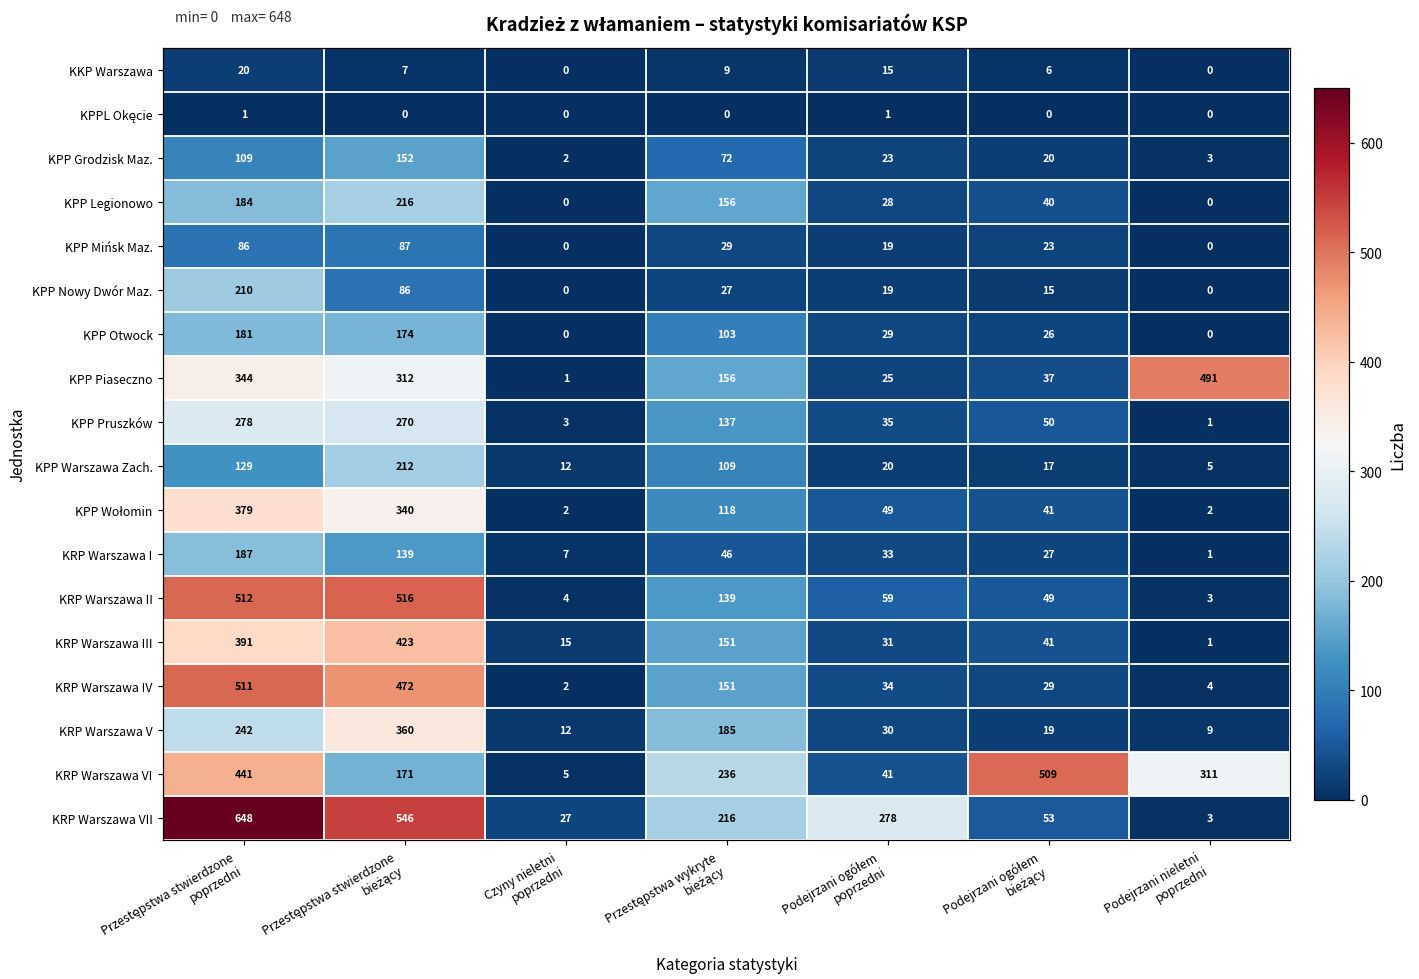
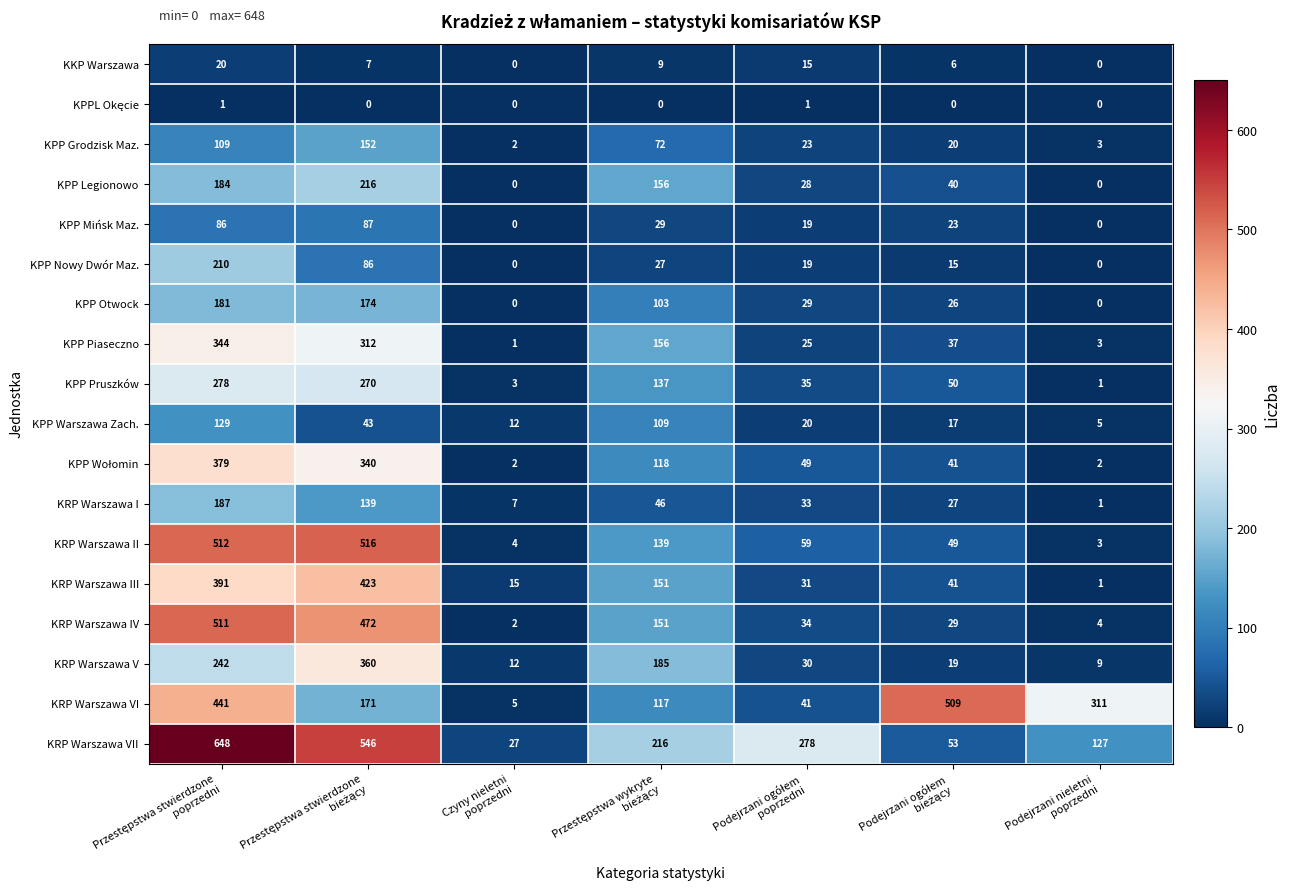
KPP Piaseczno, Podejrzani nieletni poprzedni: 491 -> 3
KPP Warszawa Zach., Przestępstwa stwierdzone bieżący: 212 -> 43
KRP Warszawa VI, Przestępstwa wykryte bieżący: 236 -> 117
KRP Warszawa VII, Podejrzani nieletni poprzedni: 3 -> 127
